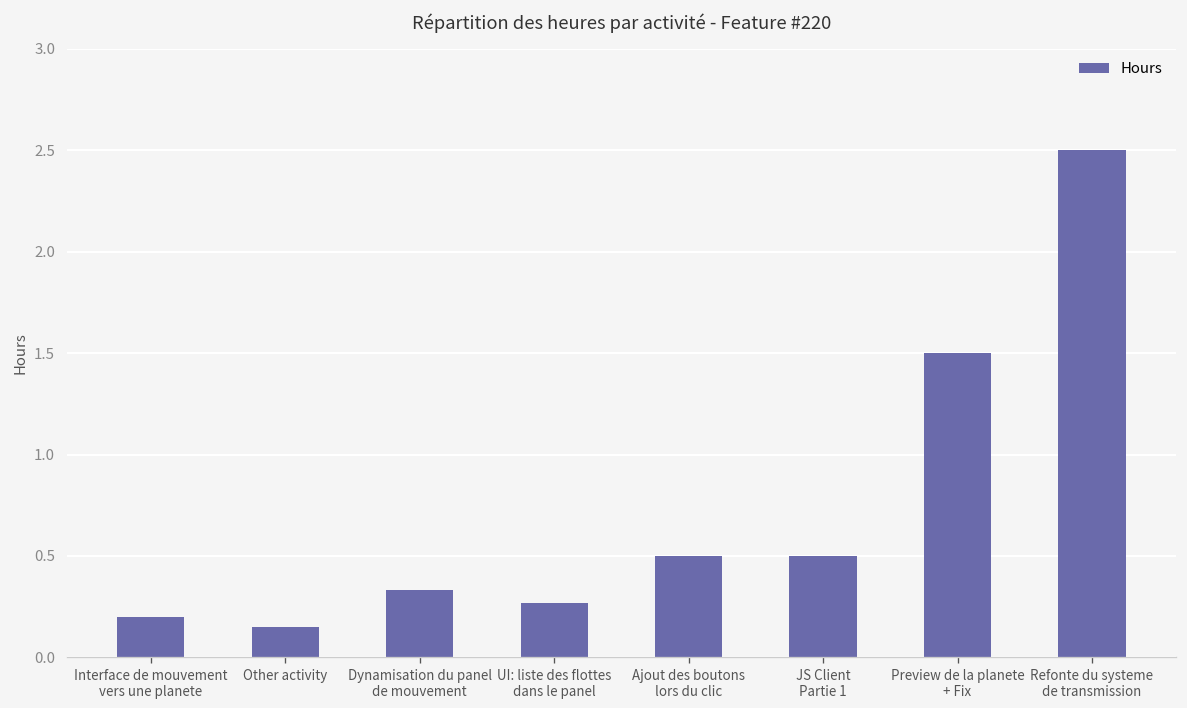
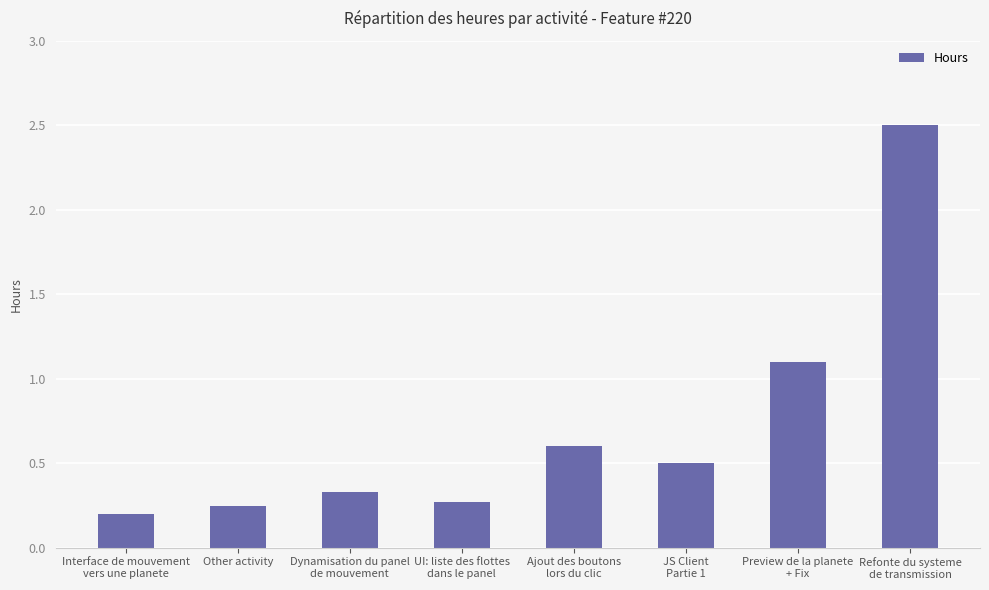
Other activity: 0.15 -> 0.25
Ajout des boutons lors du clic: 0.5 -> 0.6
Preview de la planete + Fix: 1.5 -> 1.1
